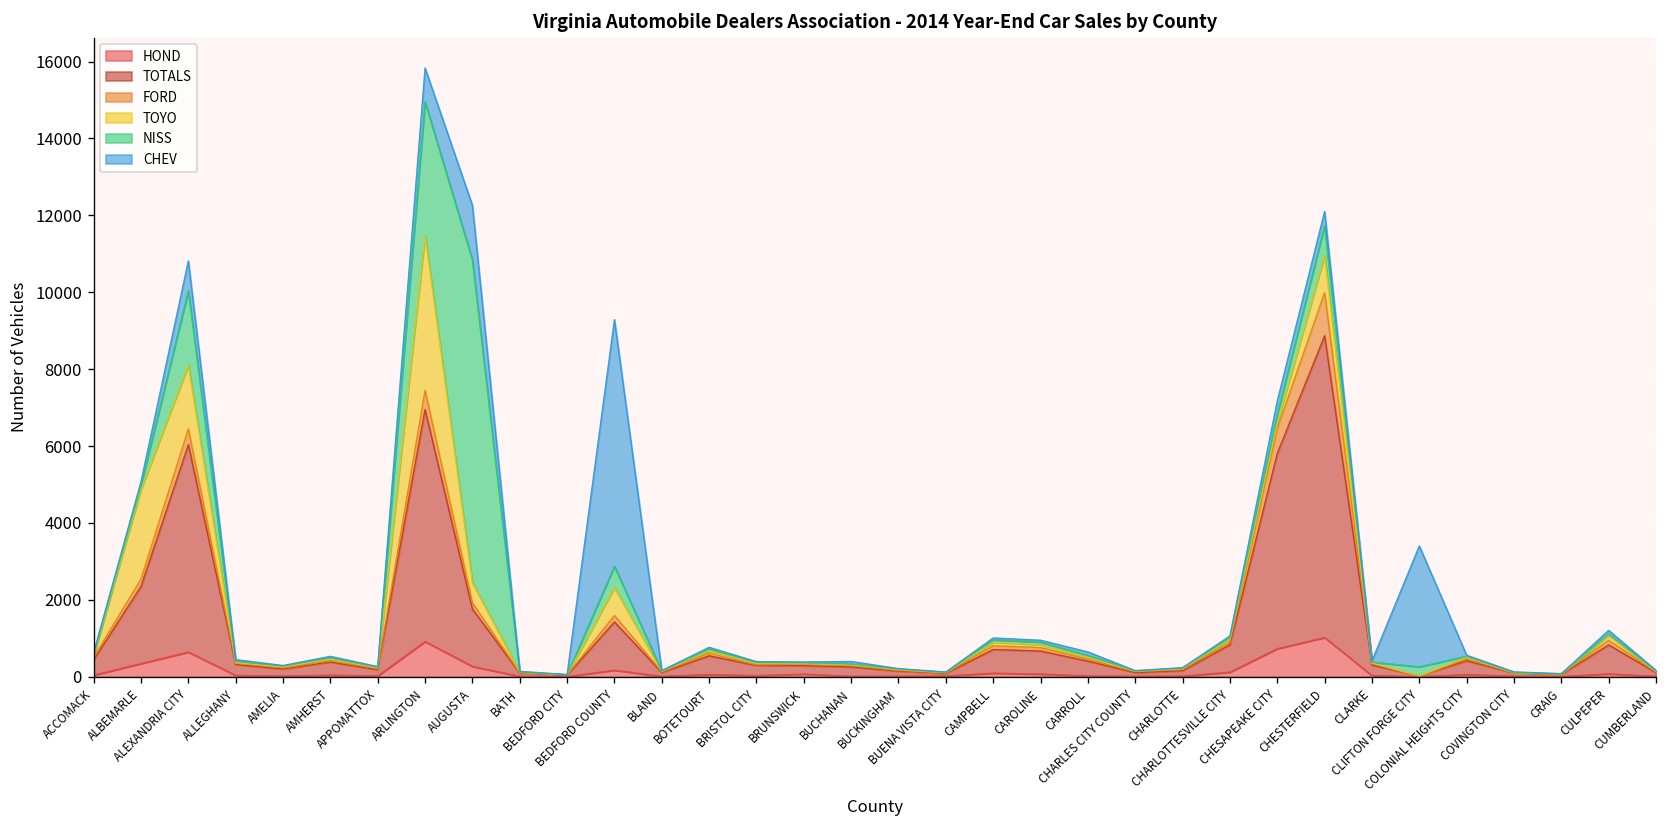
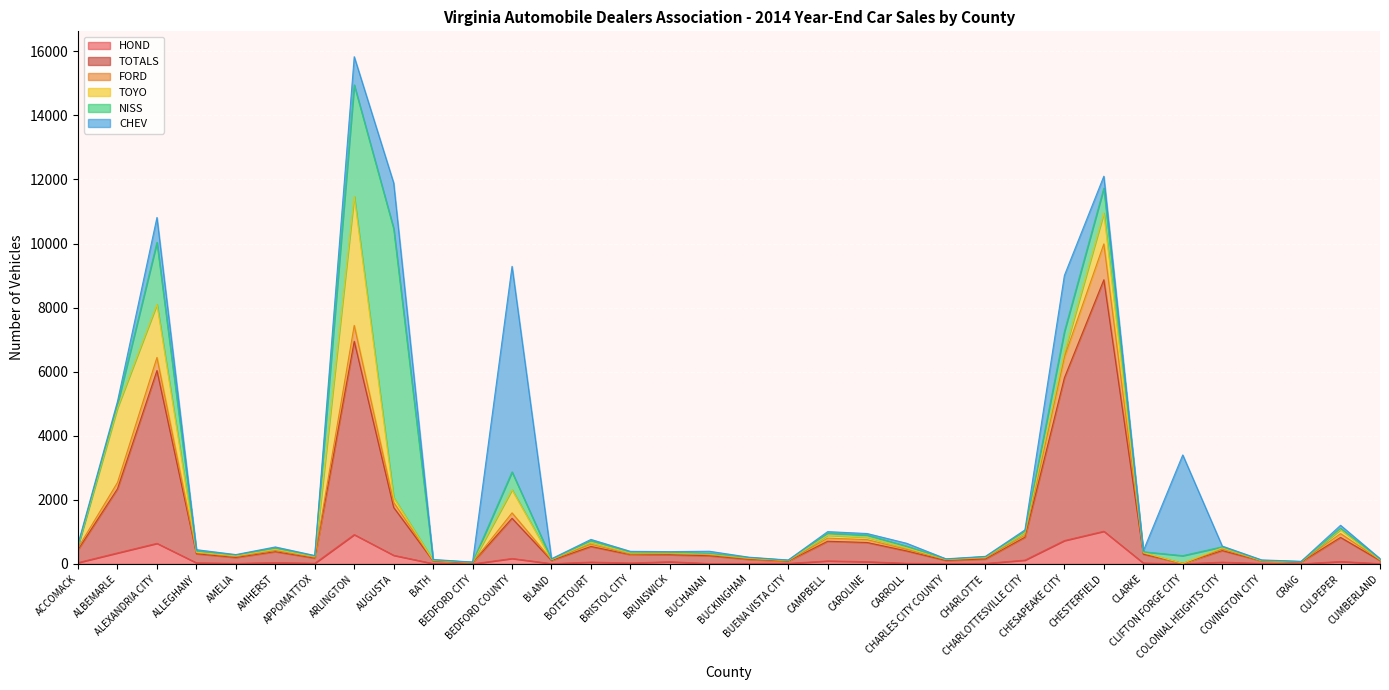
TOYO, AUGUSTA: 500 -> 200
NISS, CHESAPEAKE CITY: 200 -> 700
CHEV, CHESAPEAKE CITY: 300 -> 1800
